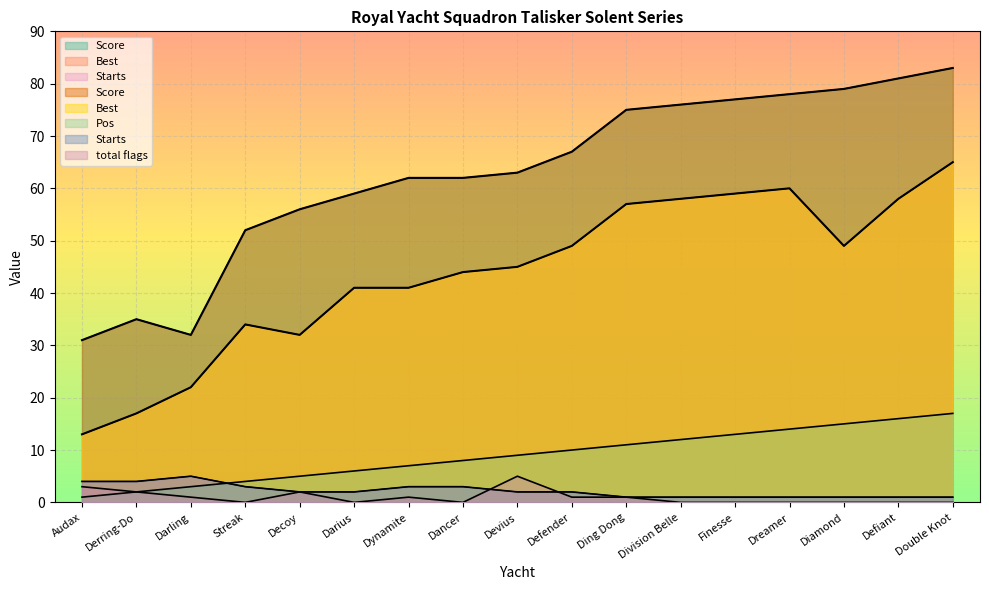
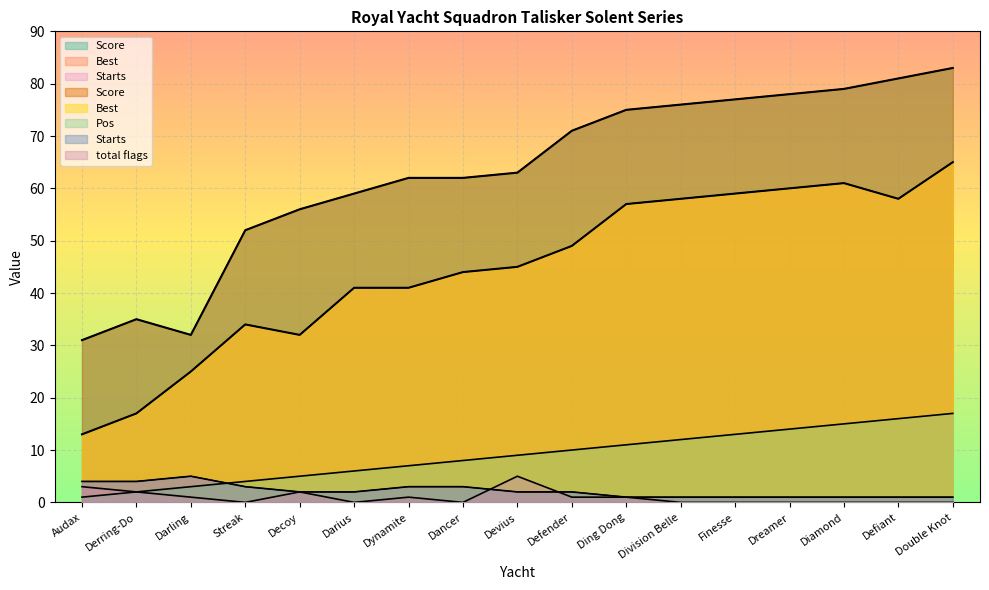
Best, Darling: 22 -> 25
Score, Defender: 67 -> 71
Best, Diamond: 49 -> 61
